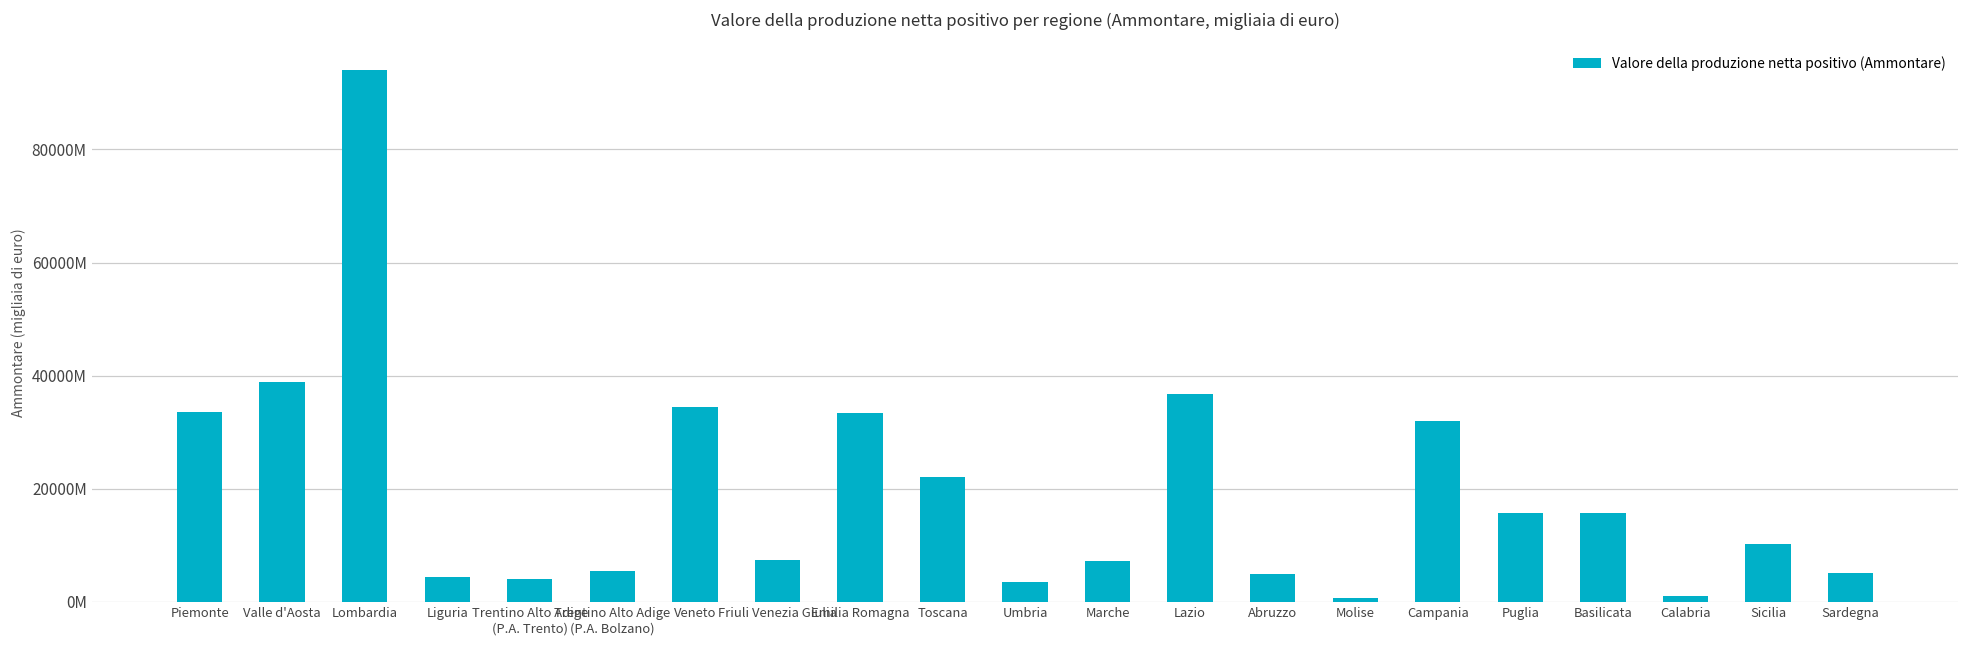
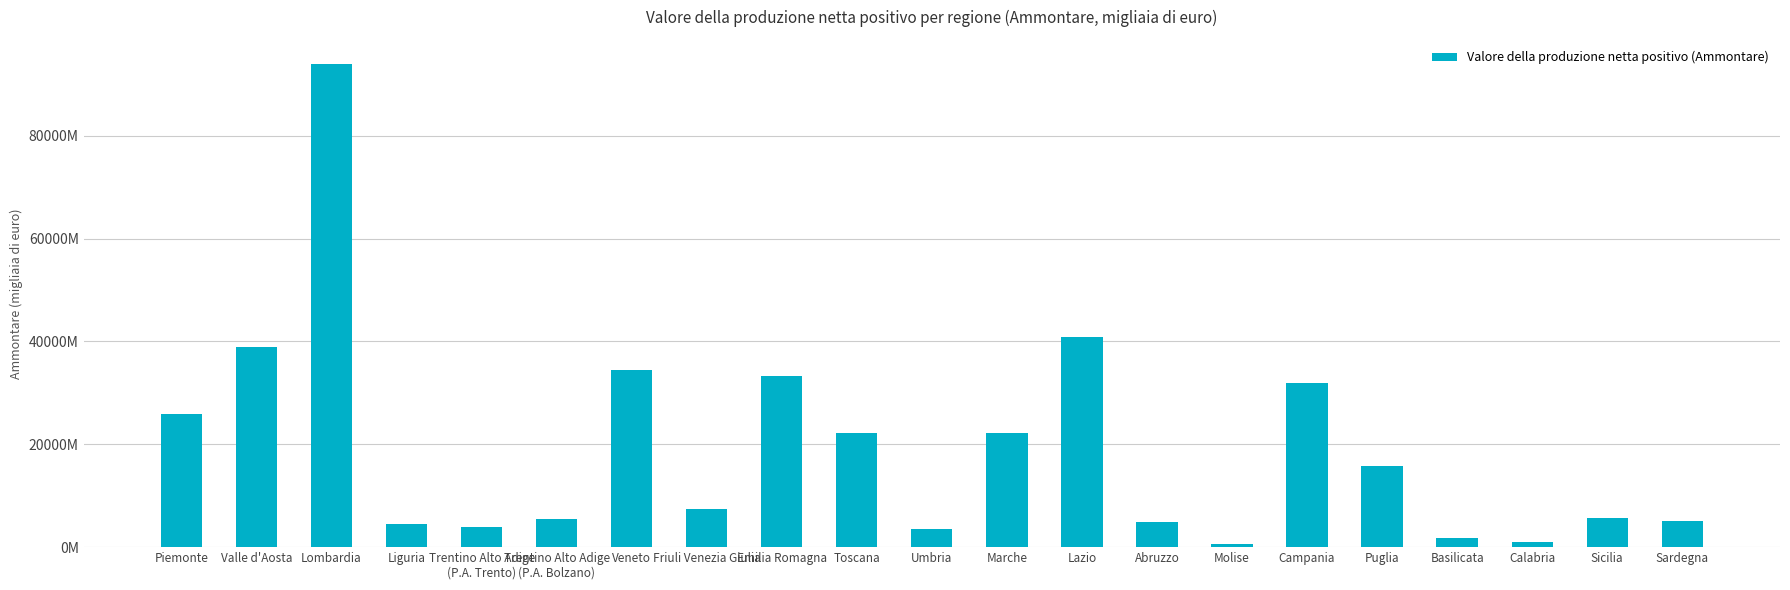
Piemonte: 34000000000 -> 26000000000
Marche: 7000000000 -> 22000000000
Lazio: 37000000000 -> 41000000000
Basilicata: 16000000000 -> 2000000000
Sicilia: 10000000000 -> 6000000000
